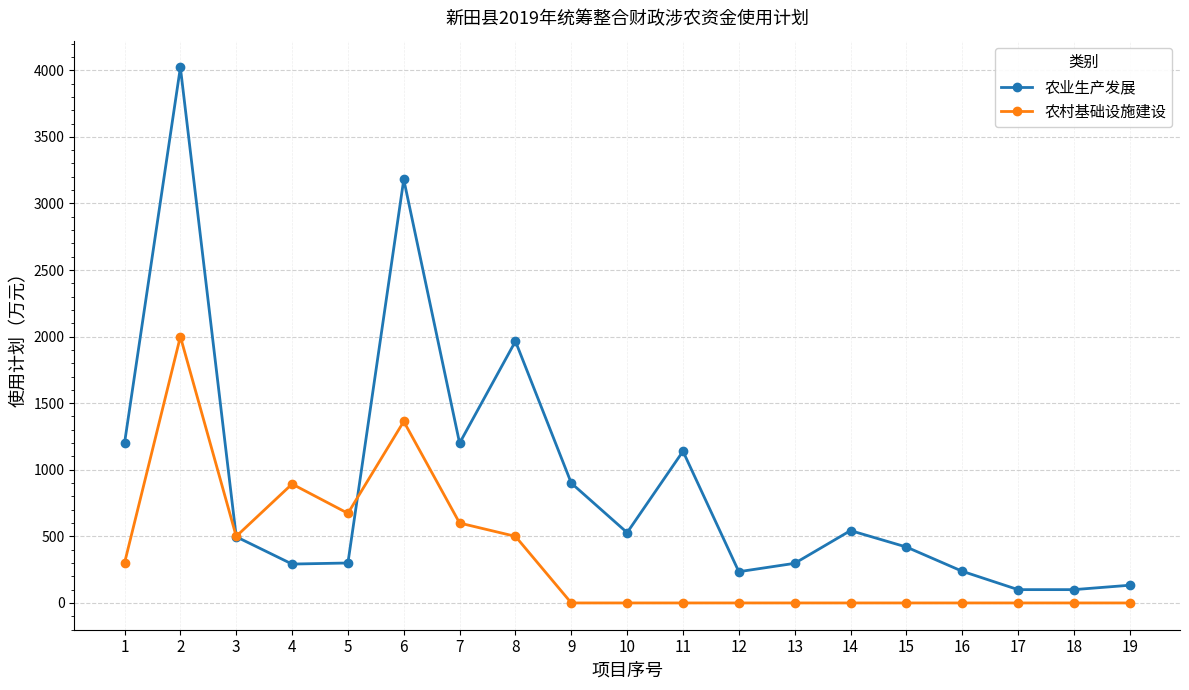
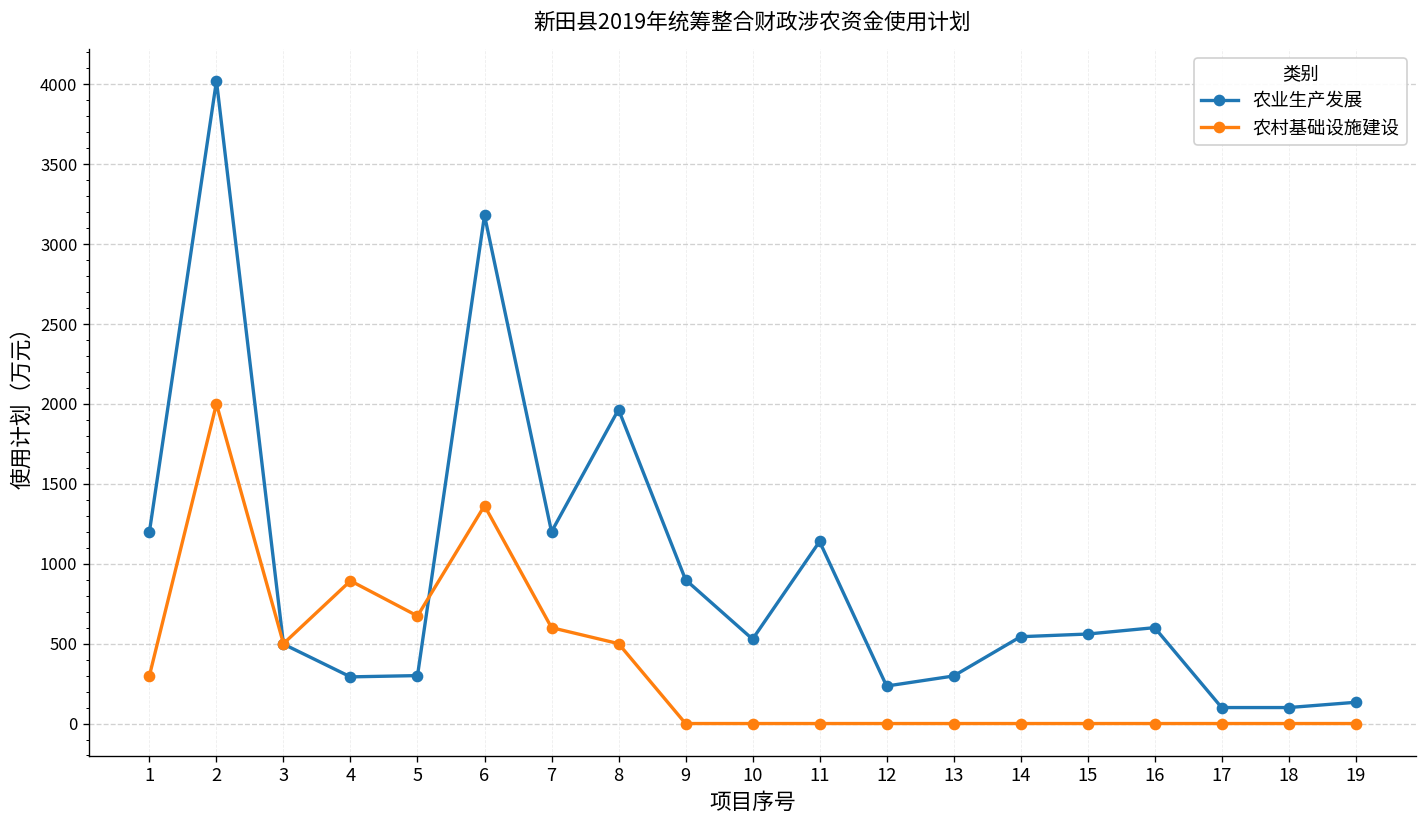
农业生产发展, 15: 420 -> 560
农业生产发展, 16: 240 -> 600
